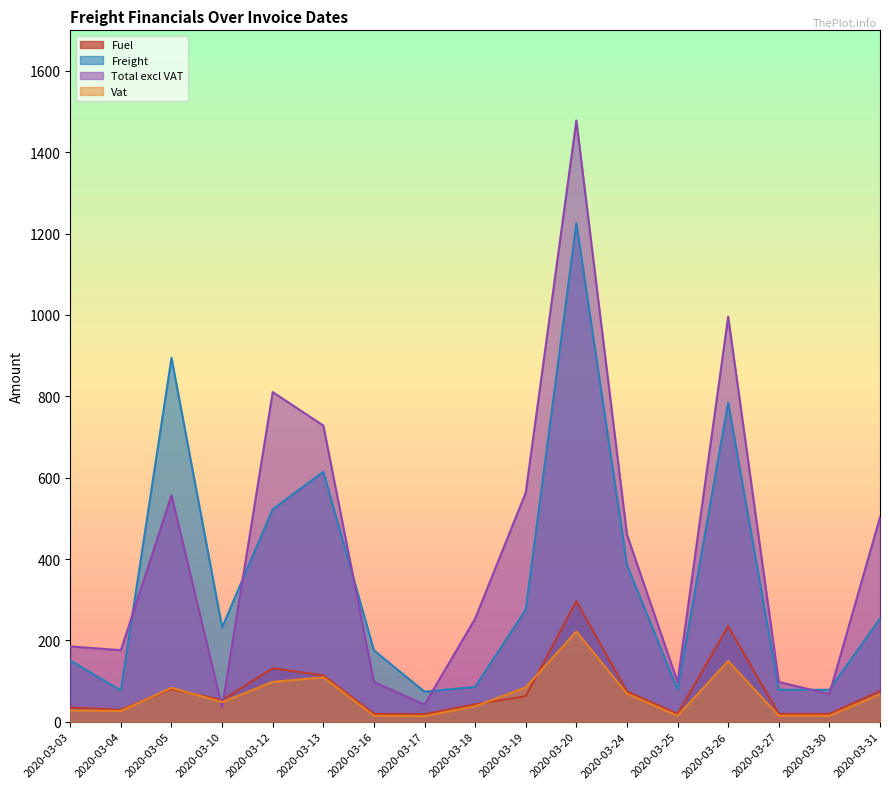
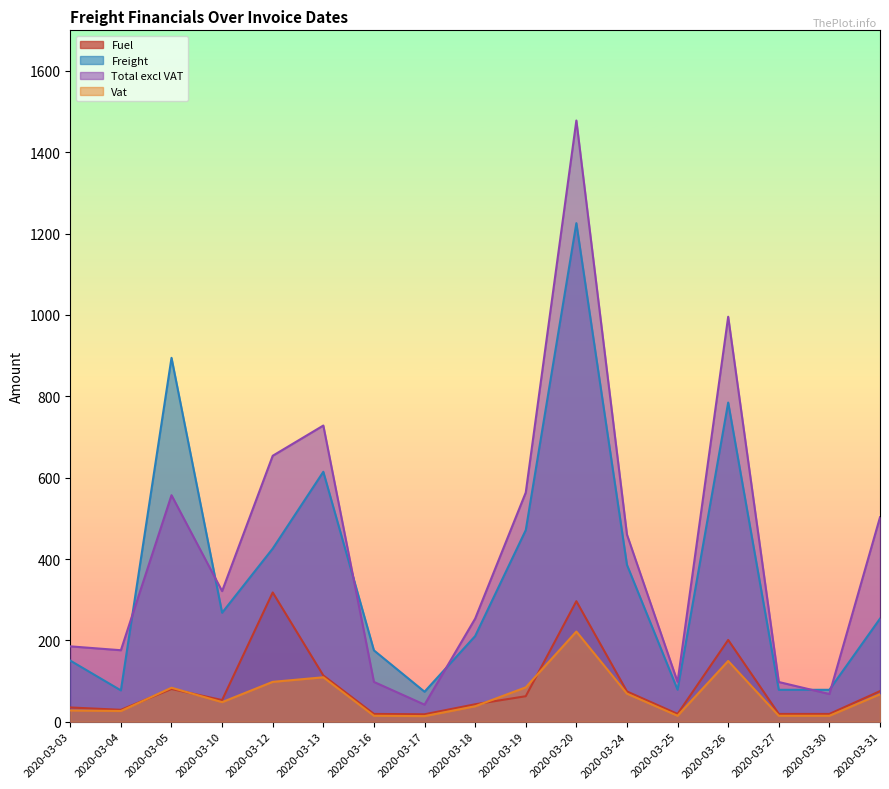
Freight, 2020-03-10: 230 -> 270
Total excl VAT, 2020-03-10: 40 -> 320
Fuel, 2020-03-12: 130 -> 320
Freight, 2020-03-12: 520 -> 430
Total excl VAT, 2020-03-12: 810 -> 650
Freight, 2020-03-18: 90 -> 210
Freight, 2020-03-19: 280 -> 470
Fuel, 2020-03-26: 230 -> 200
